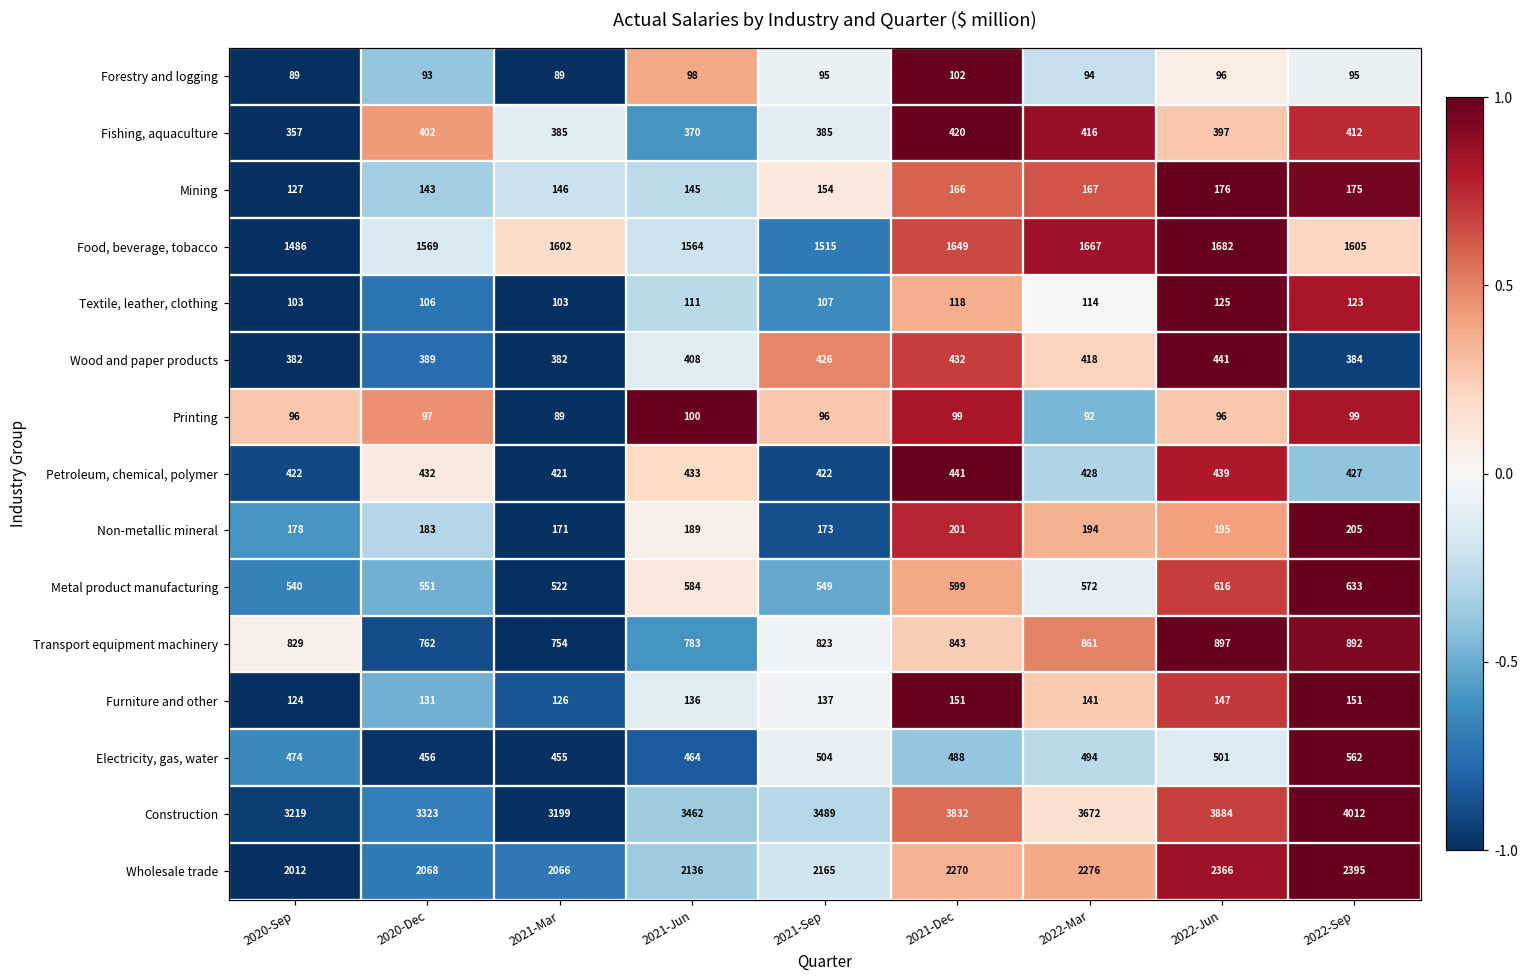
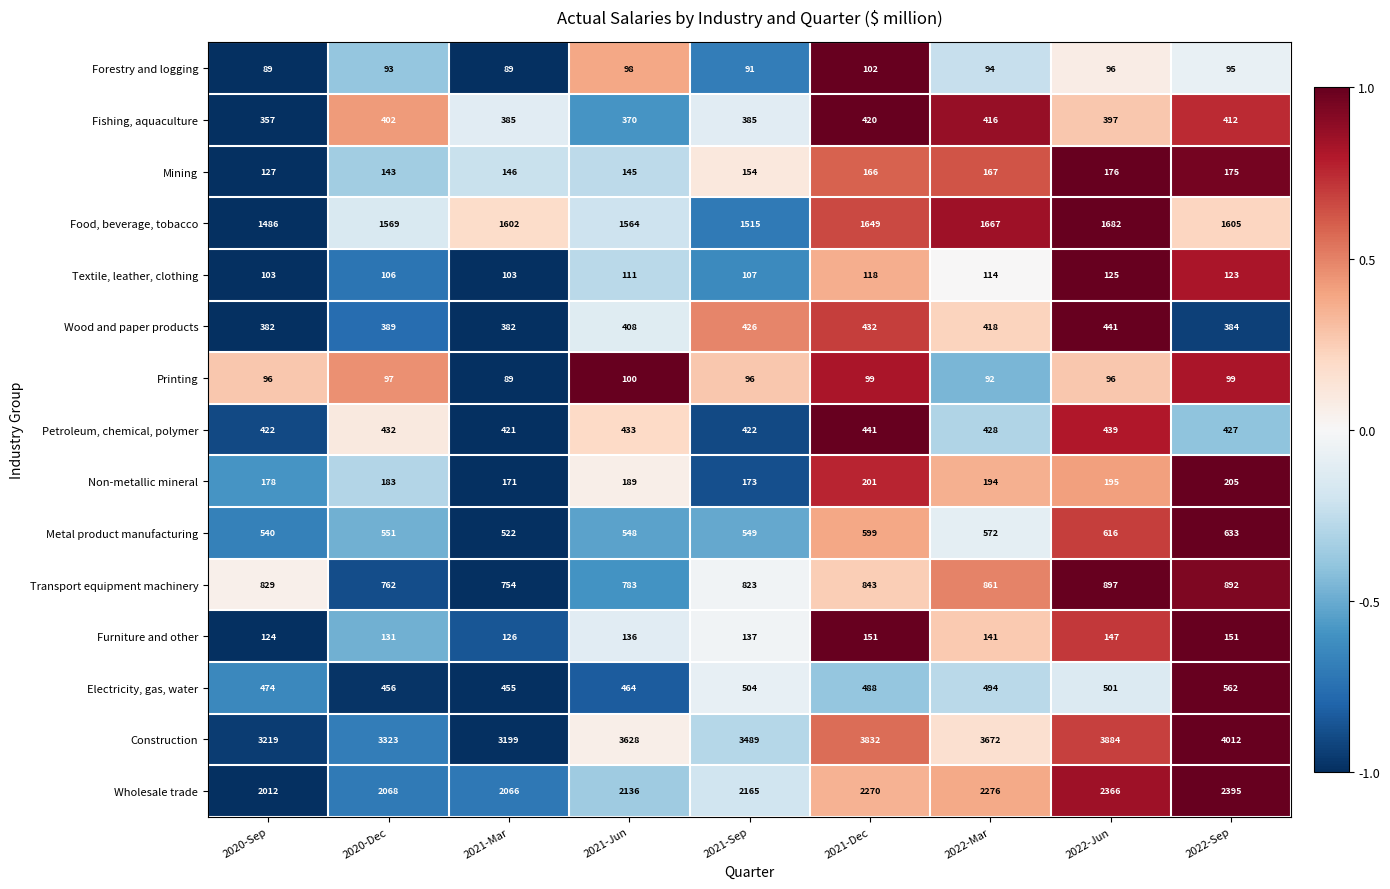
Forestry and logging, 2021-Sep: 95 -> 91
Metal product manufacturing, 2021-Jun: 584 -> 548
Construction, 2021-Jun: 3462 -> 3628
